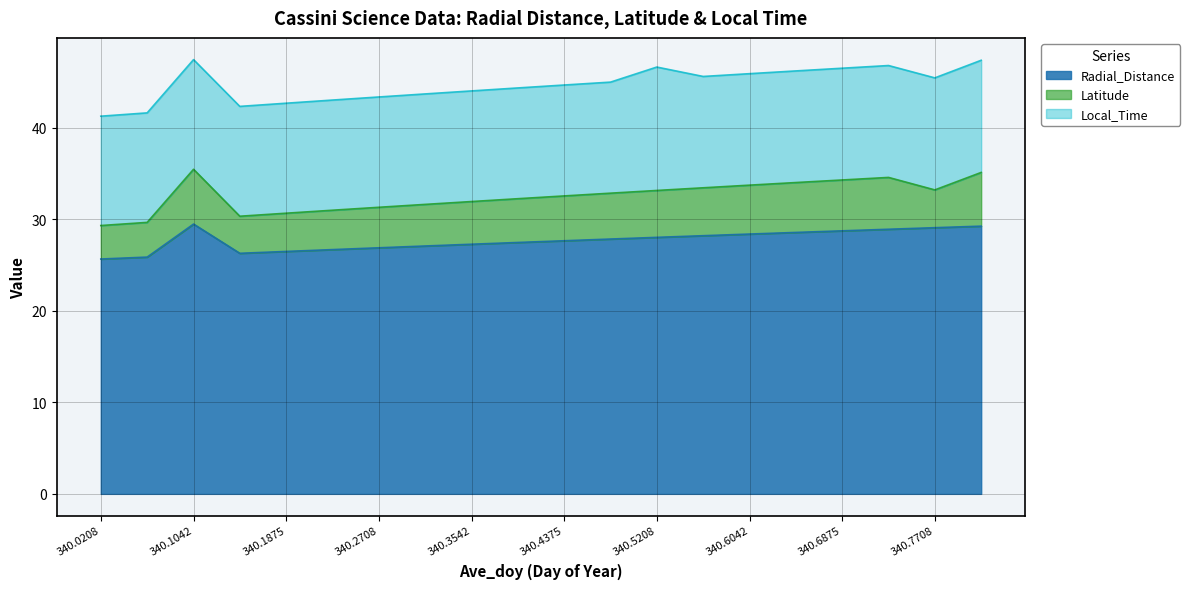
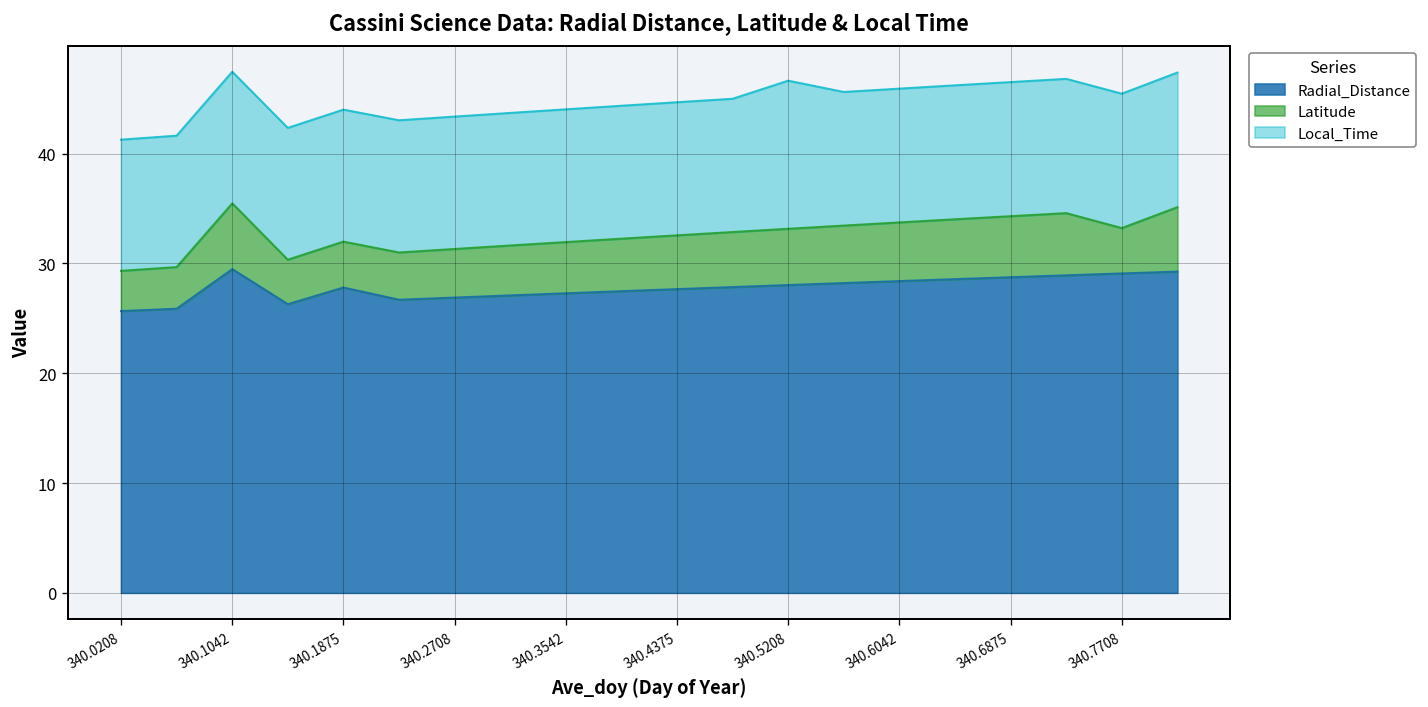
Radial_Distance, 340.1875: 26 -> 28
